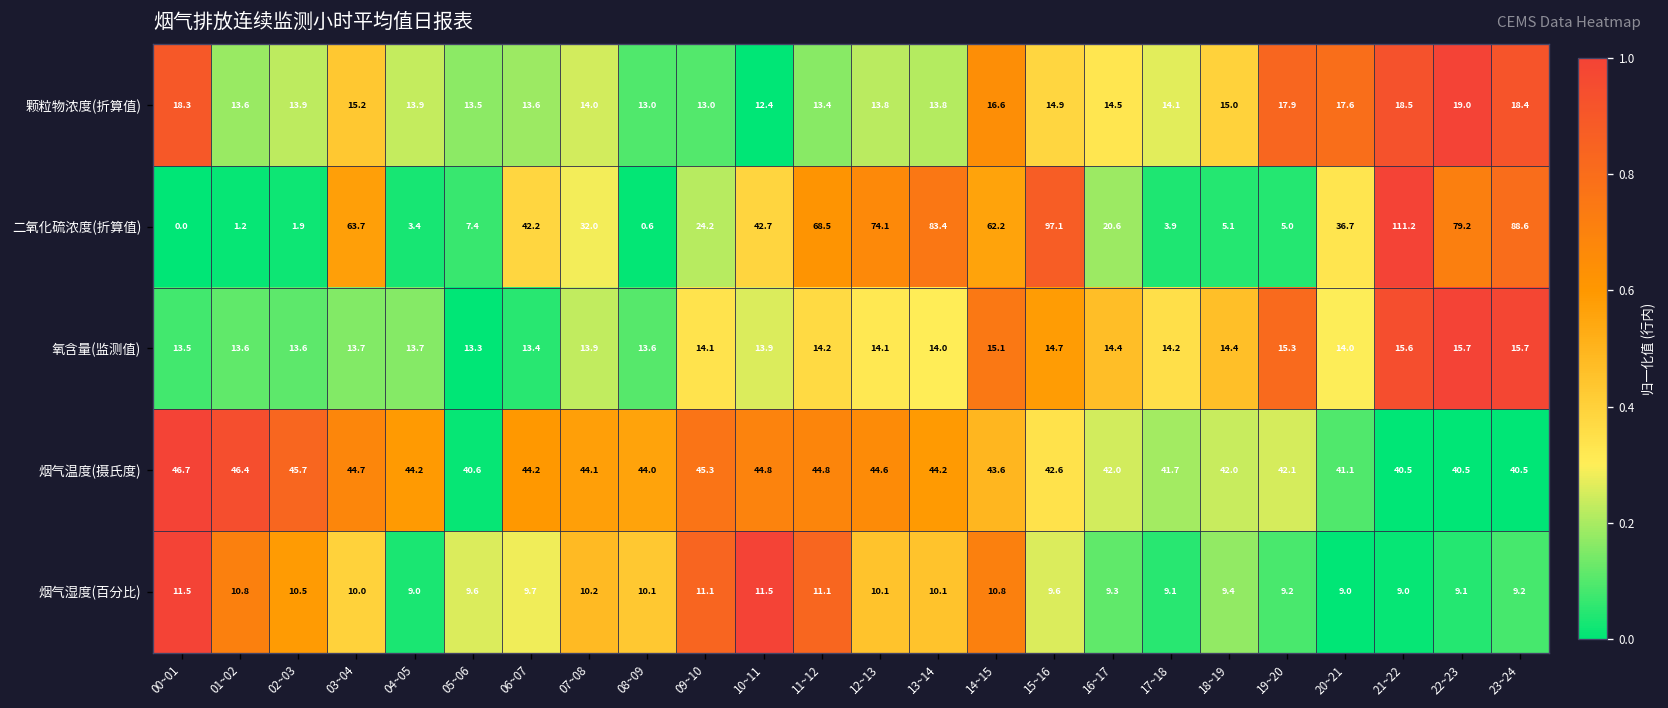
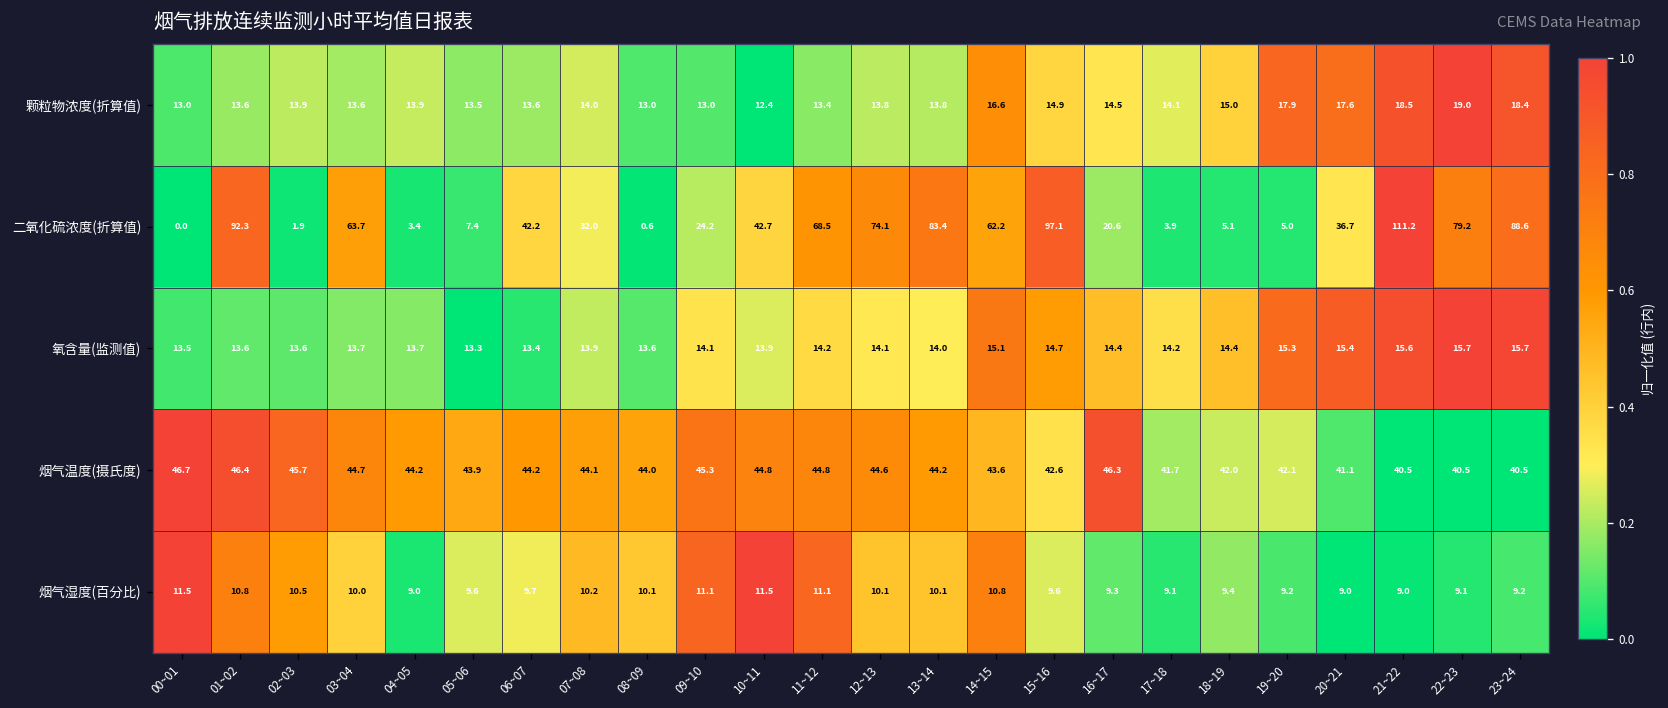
颗粒物浓度(折算值), 00~01: 18.3 -> 13.0
颗粒物浓度(折算值), 03~04: 15.2 -> 13.6
二氧化硫浓度(折算值), 01~02: 1.2 -> 92.3
氧含量(监测值), 20~21: 14.0 -> 15.4
烟气温度(摄氏度), 05~06: 40.6 -> 43.9
烟气温度(摄氏度), 16~17: 42.0 -> 46.3
